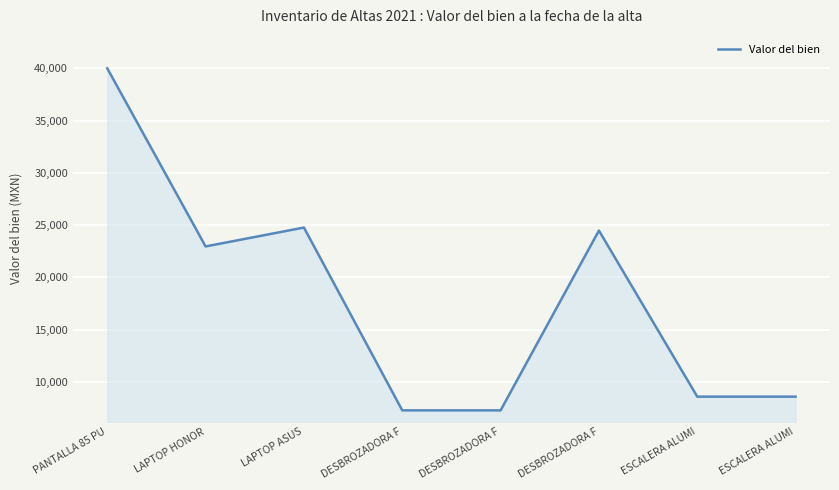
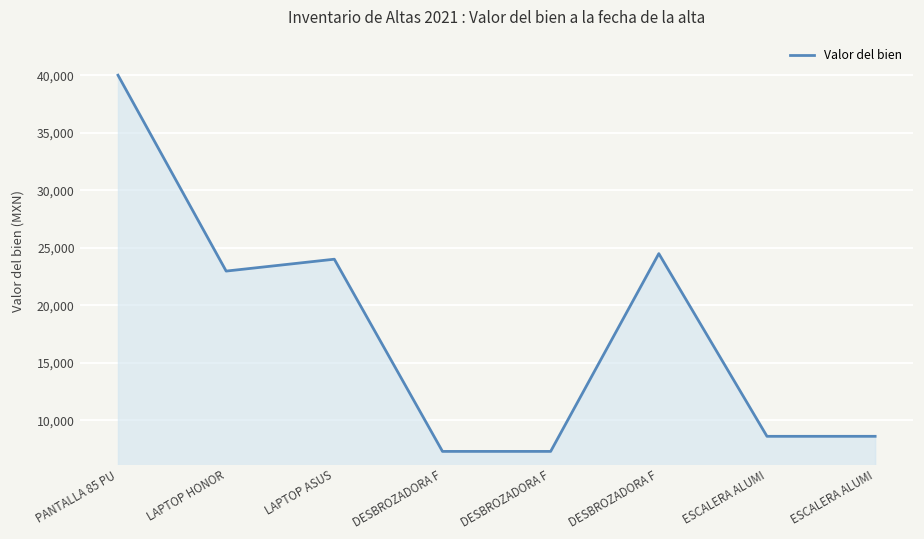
LAPTOP ASUS: 24,800 -> 24,000
